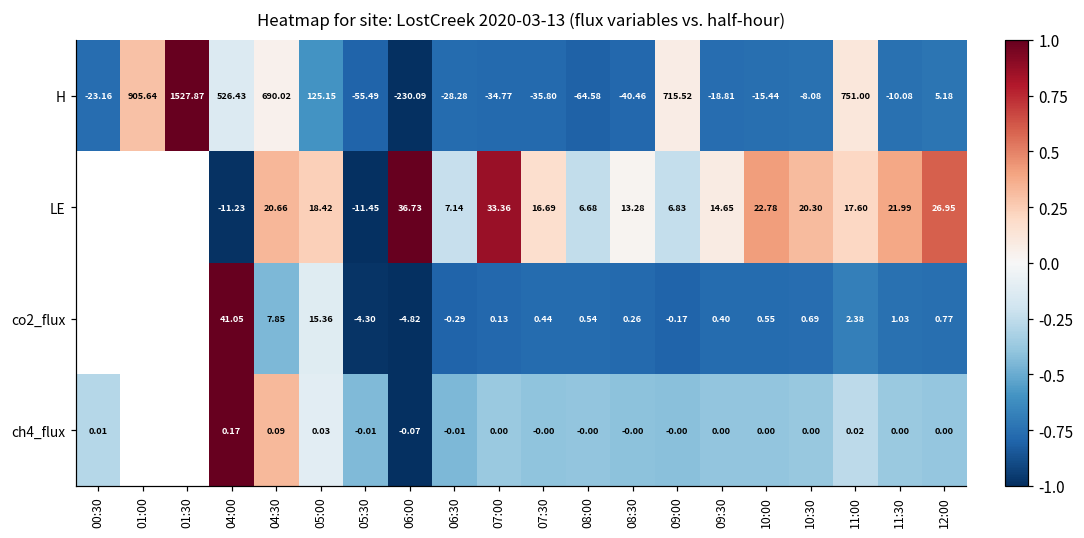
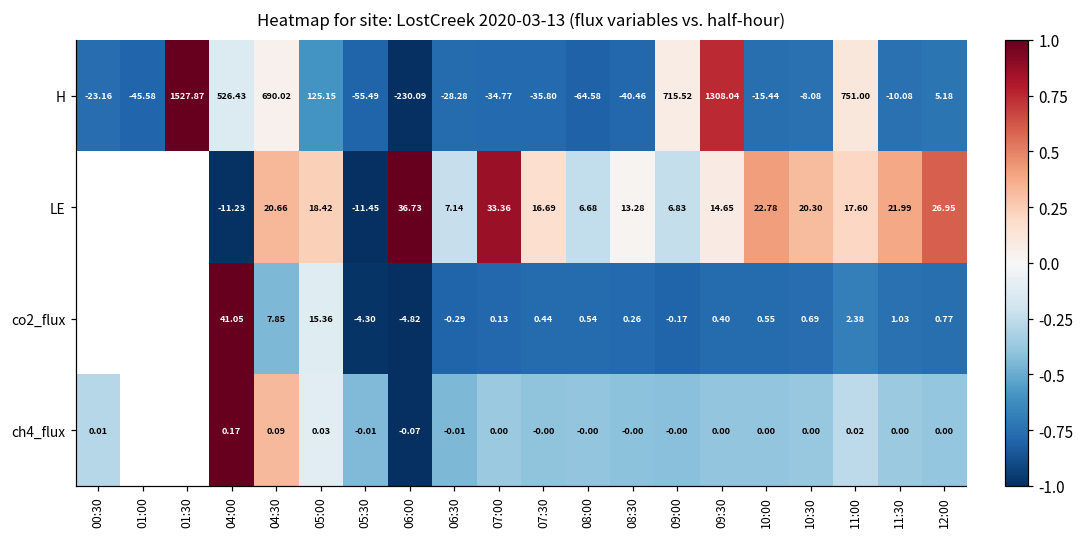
H, 01:00: 905.64 -> -45.58
H, 09:30: -18.81 -> 1308.04
